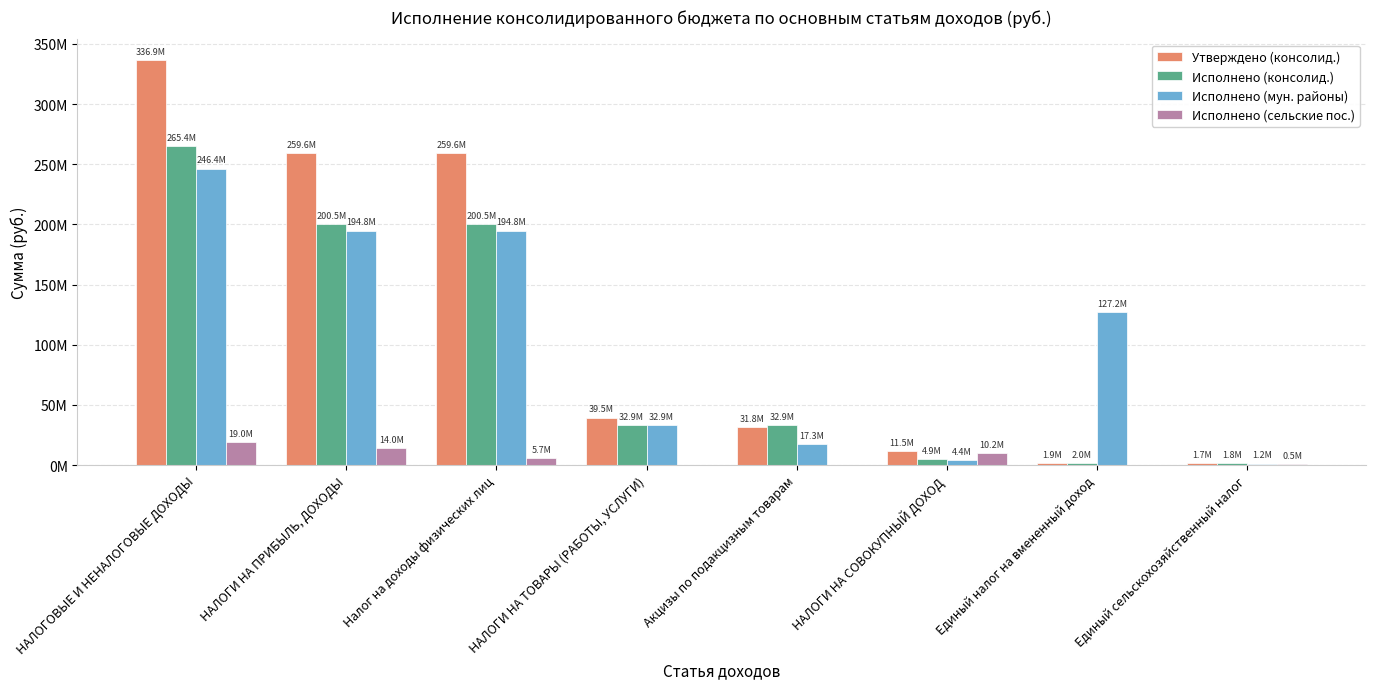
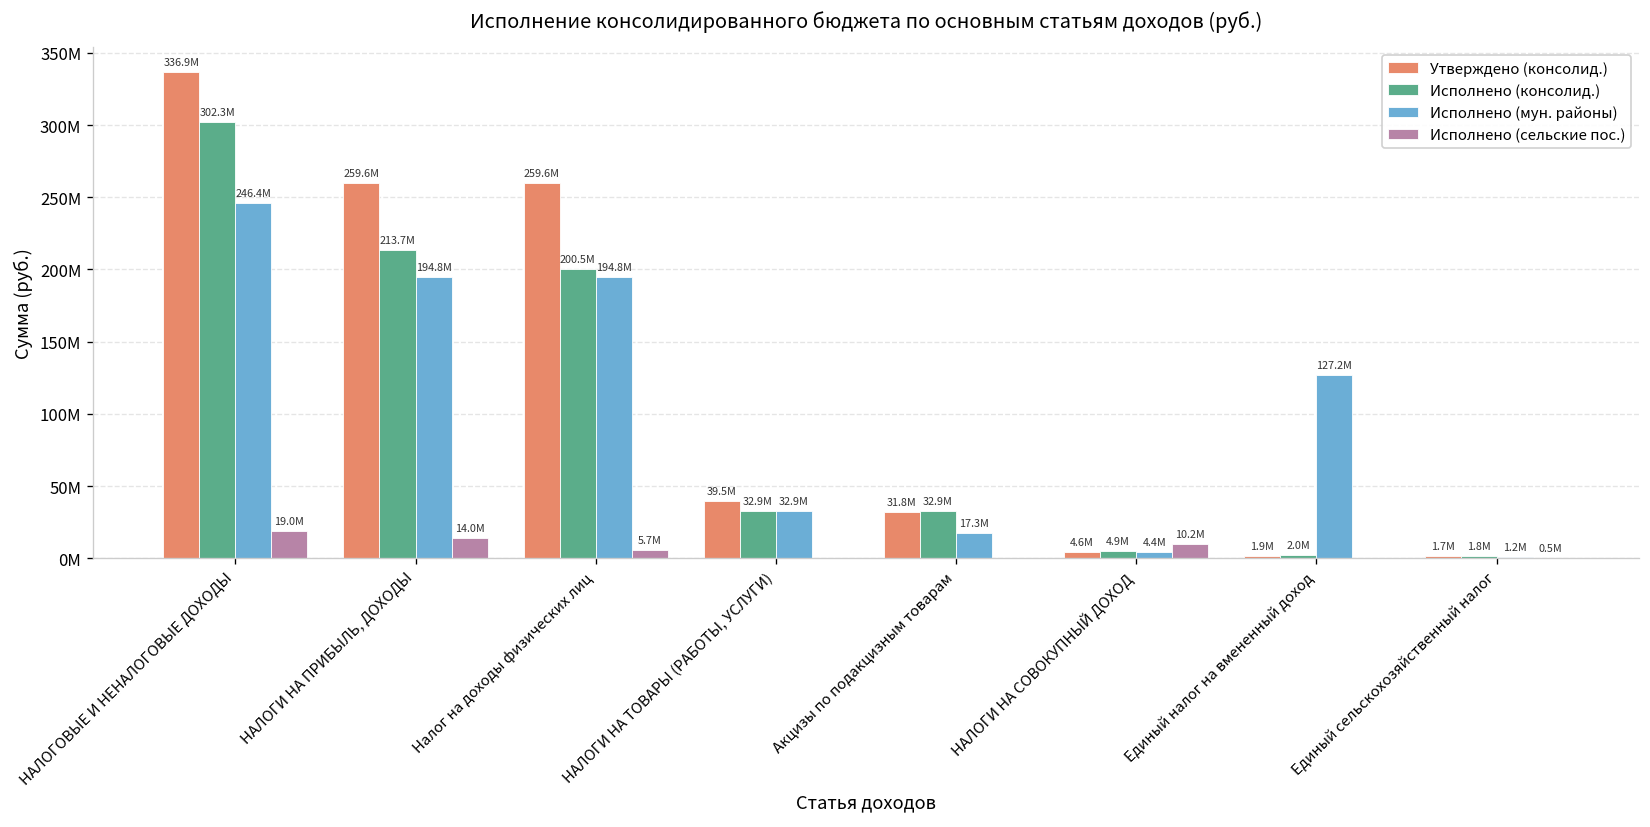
Исполнено (консолид.), НАЛОГОВЫЕ И НЕНАЛОГОВЫЕ ДОХОДЫ: 265.4M -> 302.3M
Исполнено (консолид.), НАЛОГИ НА ПРИБЫЛЬ, ДОХОДЫ: 200.5M -> 213.7M
Утверждено (консолид.), НАЛОГИ НА СОВОКУПНЫЙ ДОХОД: 11.5M -> 4.6M
